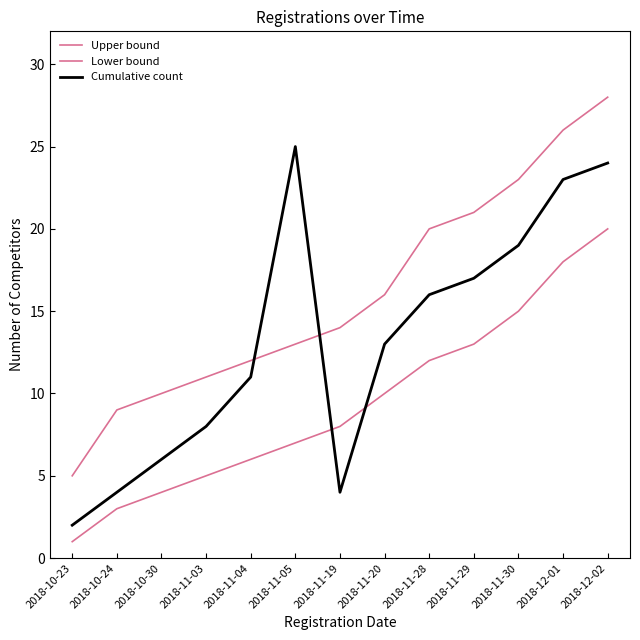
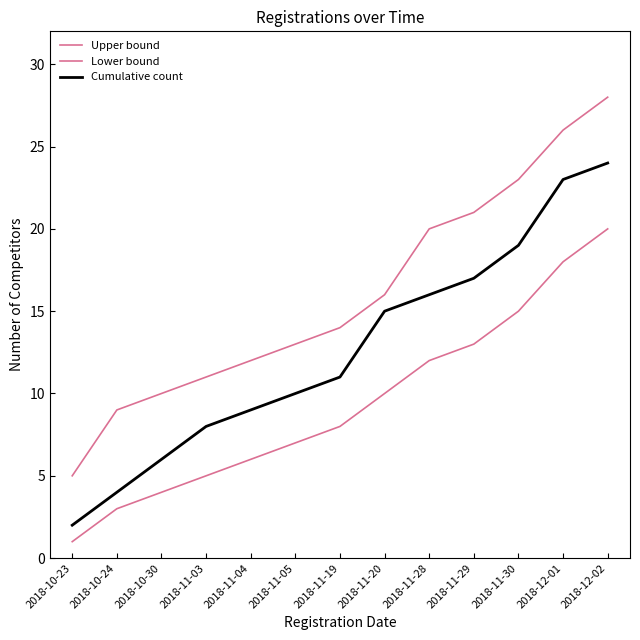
Cumulative count, 2018-11-04: 11 -> 9
Cumulative count, 2018-11-05: 25 -> 10
Cumulative count, 2018-11-19: 4 -> 11
Cumulative count, 2018-11-20: 13 -> 15
